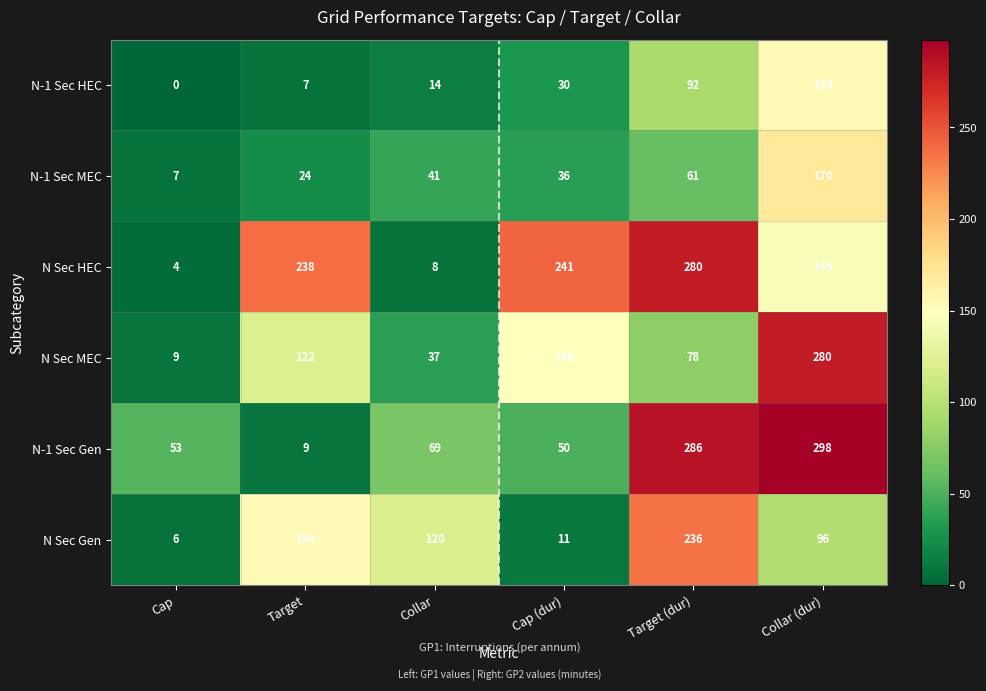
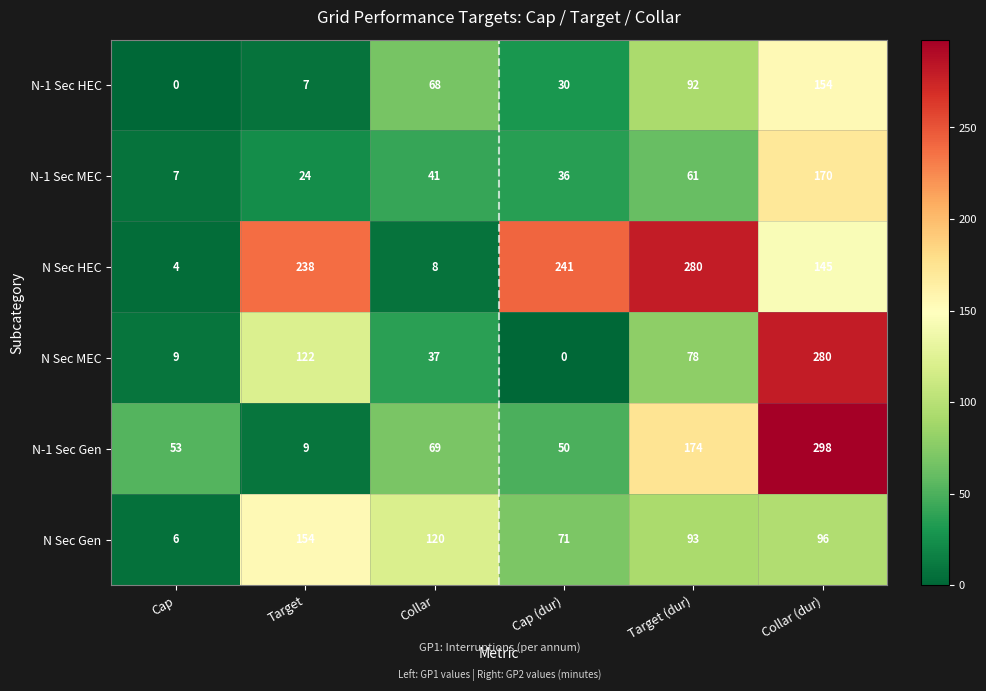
N-1 Sec HEC, Collar: 14 -> 68
N Sec MEC, Cap (dur): 148 -> 0
N-1 Sec Gen, Target (dur): 286 -> 174
N Sec Gen, Cap (dur): 11 -> 71
N Sec Gen, Target (dur): 236 -> 93
